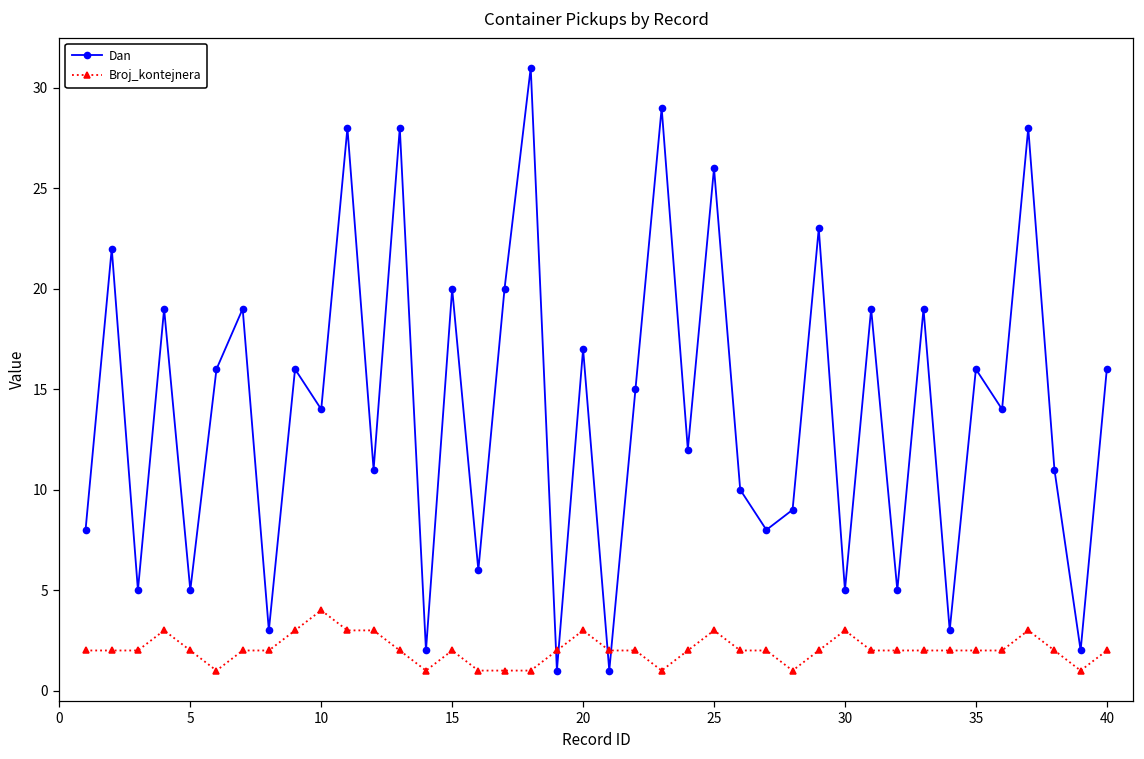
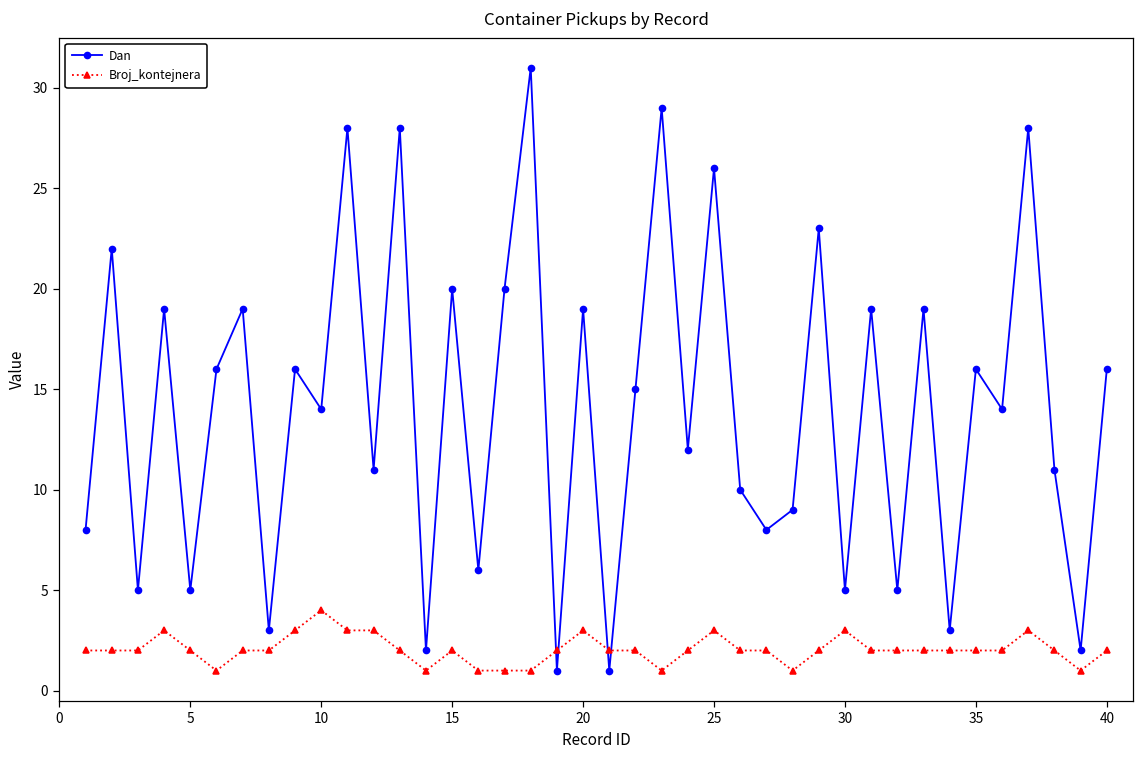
Dan, 20: 17 -> 19
